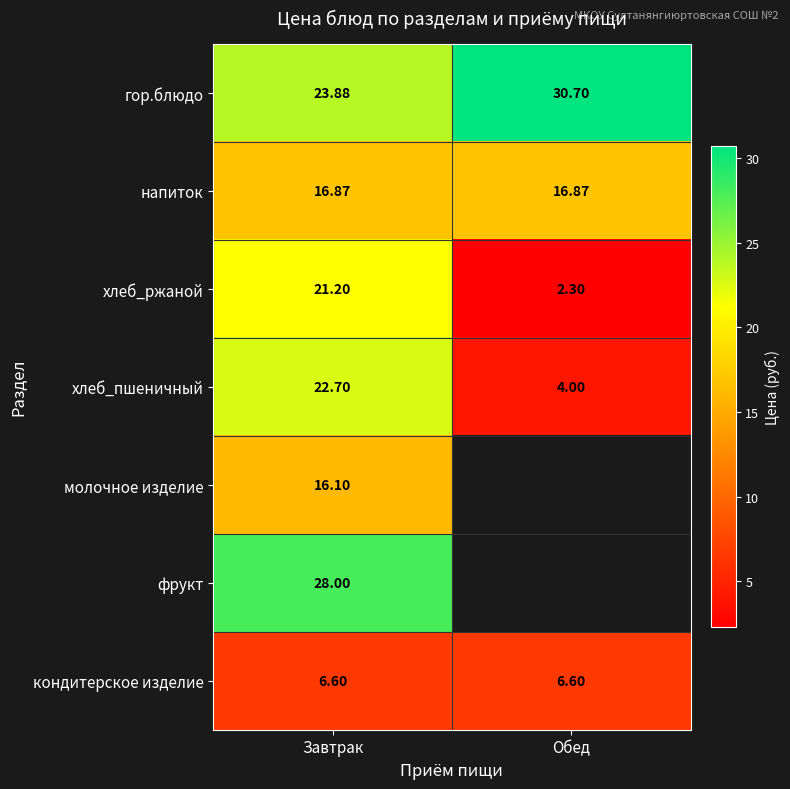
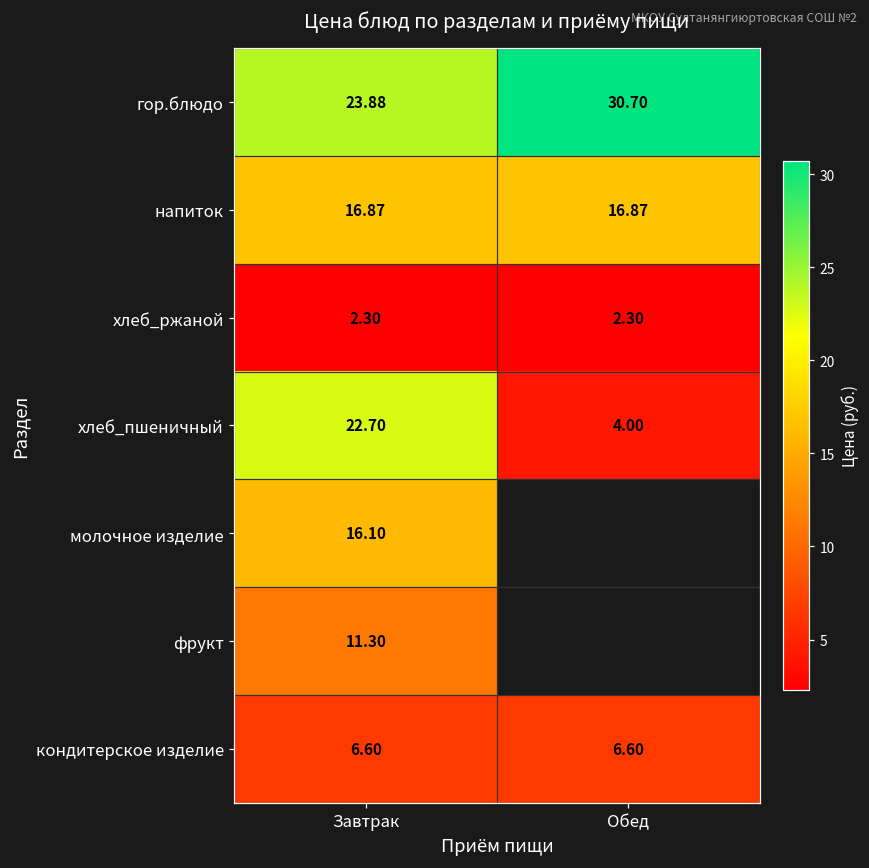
хлеб_ржаной, Завтрак: 21.20 -> 2.30
фрукт, Завтрак: 28.00 -> 11.30
